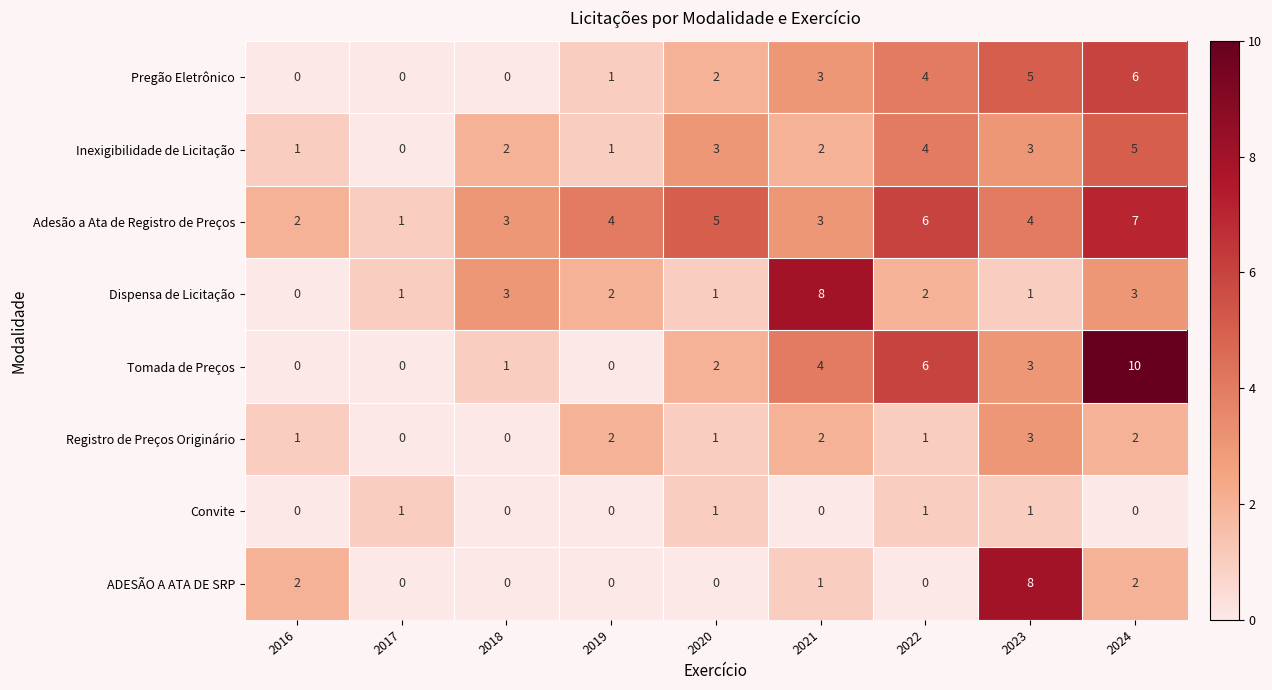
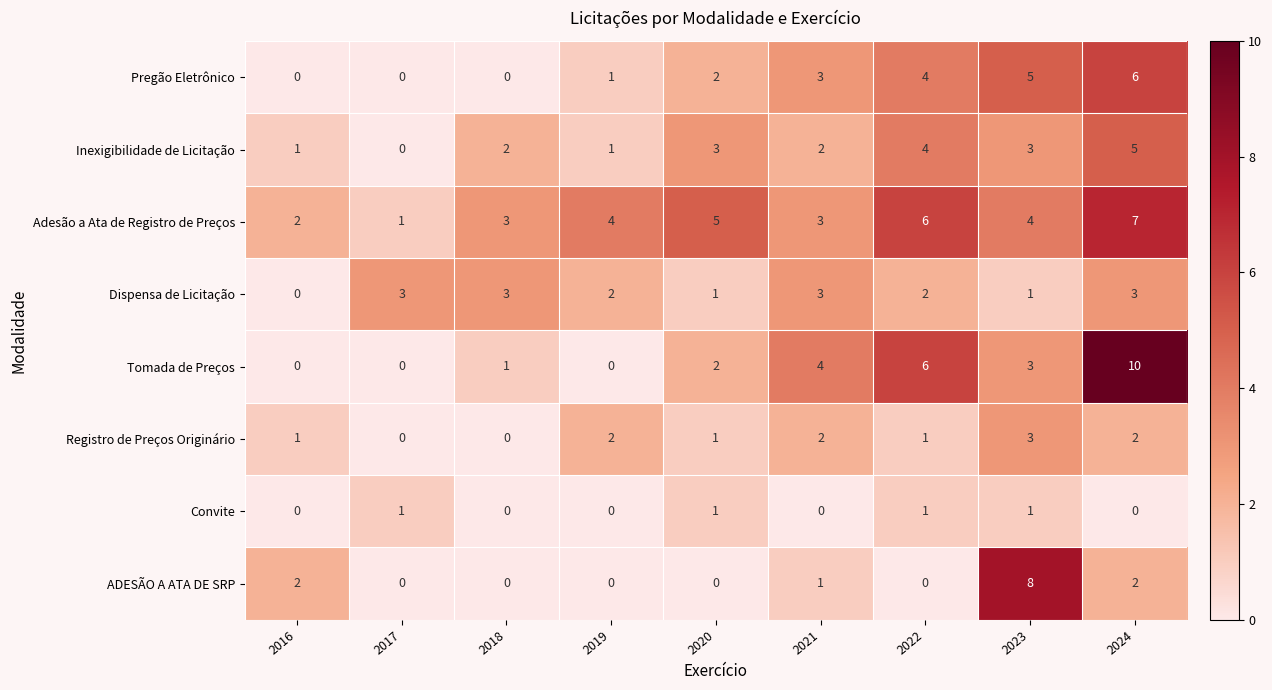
Dispensa de Licitação, 2017: 1 -> 3
Dispensa de Licitação, 2021: 8 -> 3
